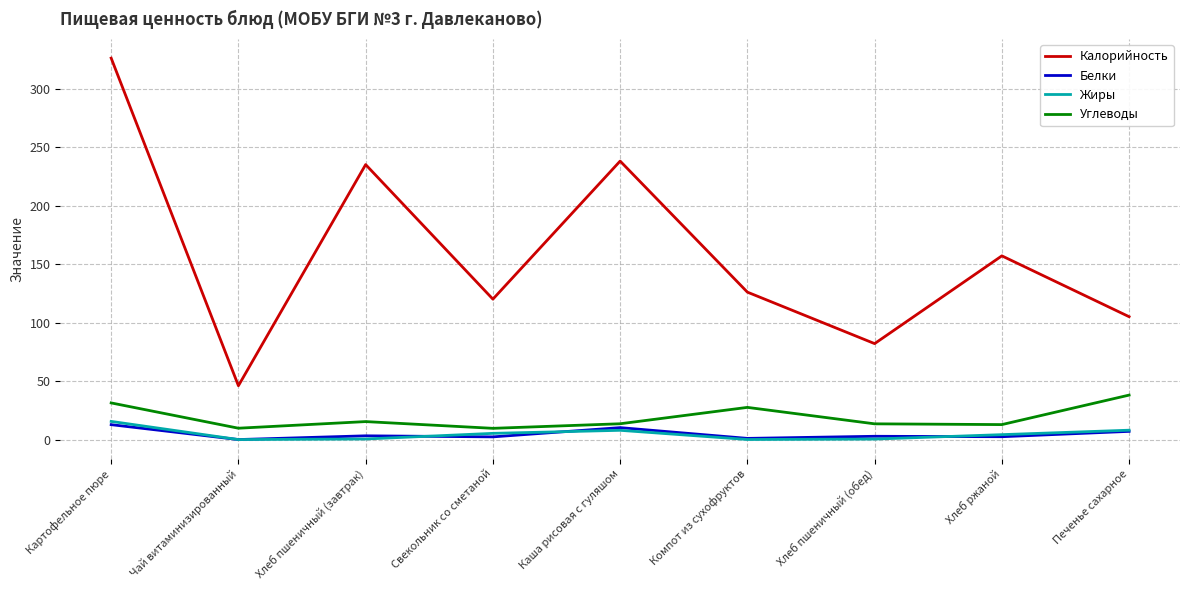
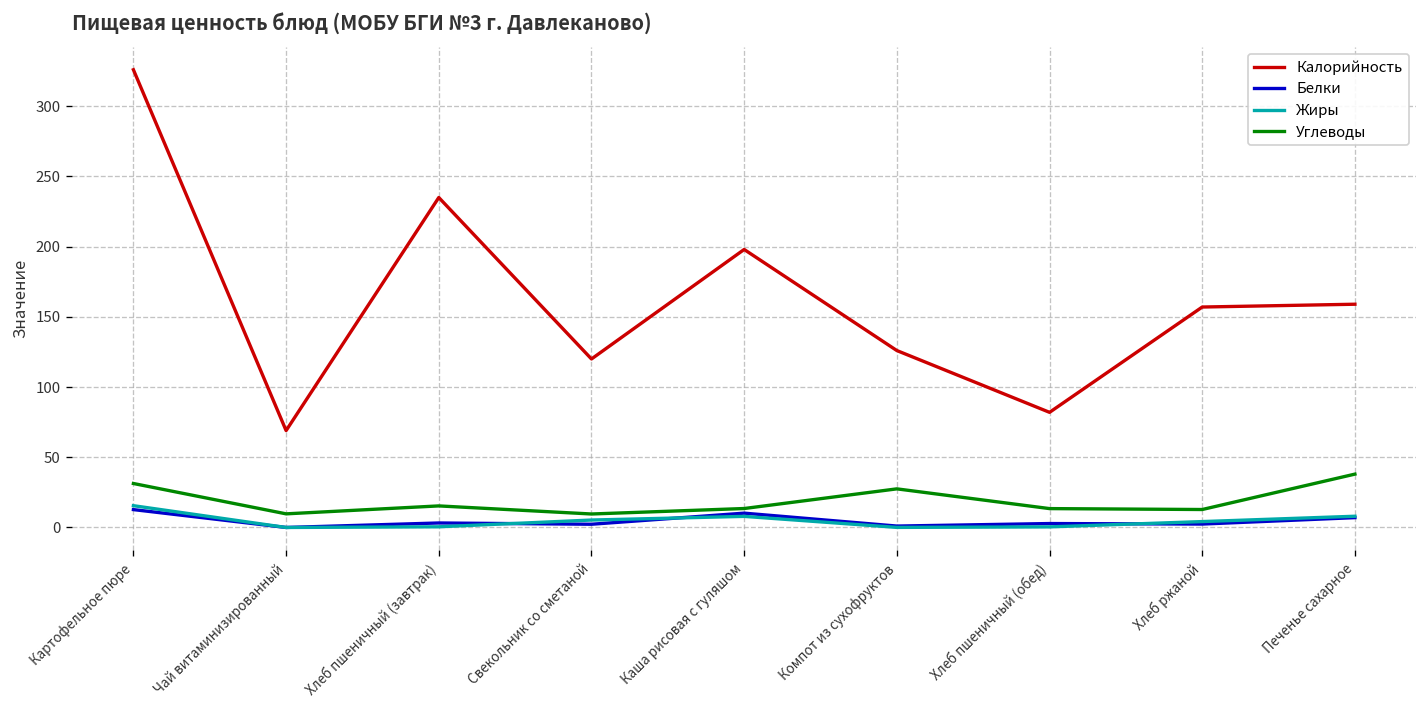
Калорийность, Чай витаминизированный: 46 -> 69
Калорийность, Каша рисовая с гуляшом: 238 -> 198
Калорийность, Печенье сахарное: 105 -> 159
